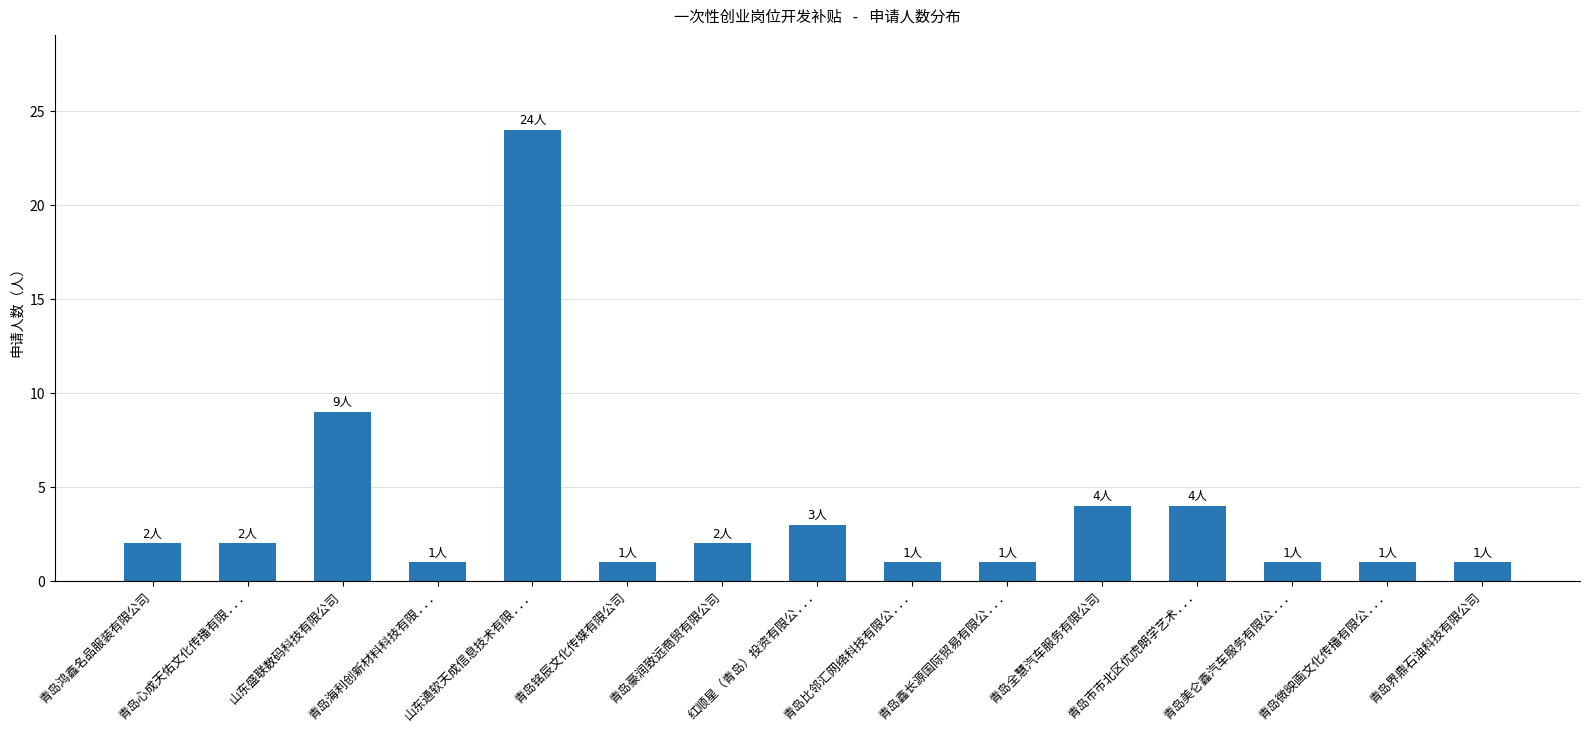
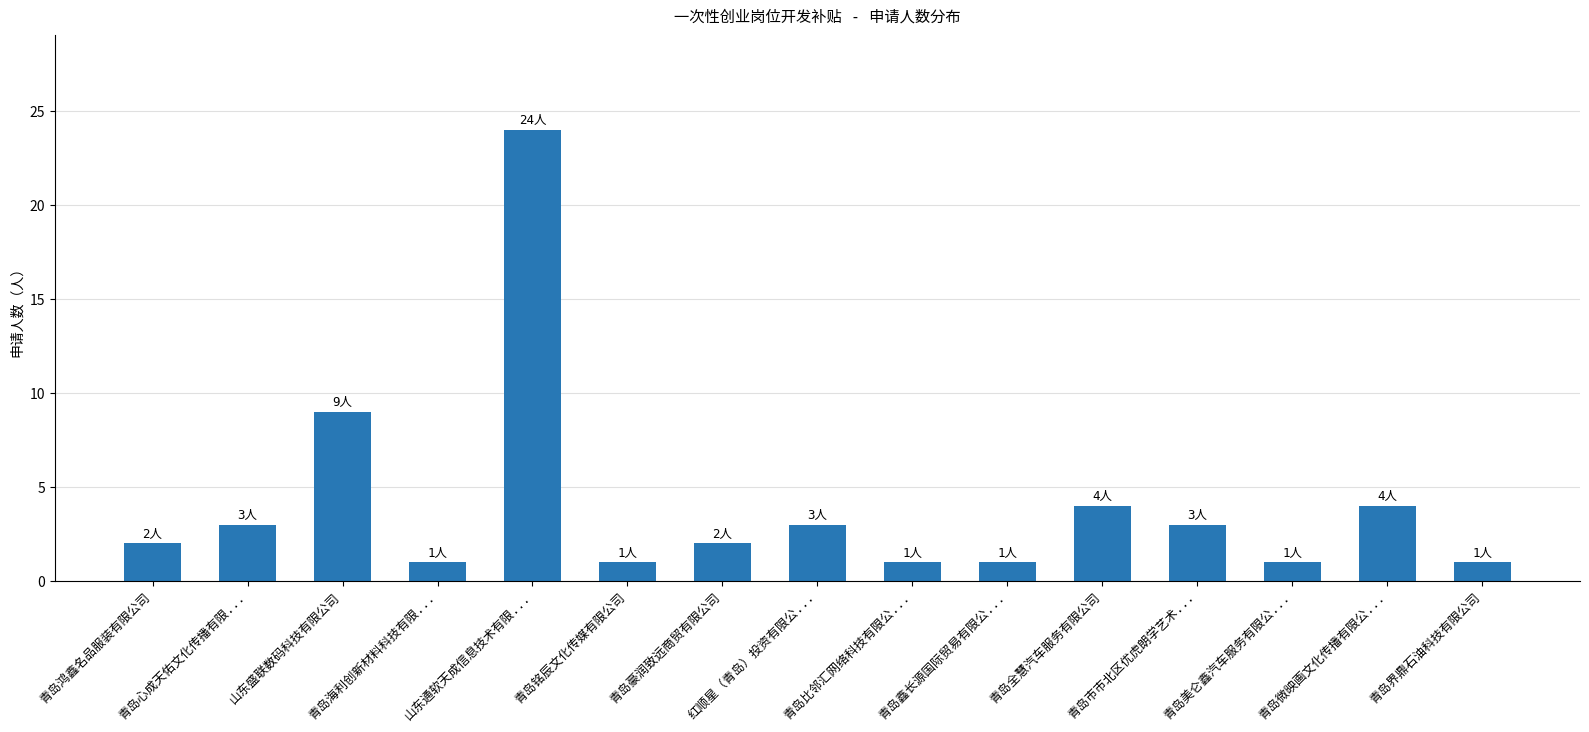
青岛心成天佑文化传播有限...: 2人 -> 3人
青岛市市北区优虎朗学艺术...: 4人 -> 3人
青岛微映画文化传播有限公...: 1人 -> 4人
